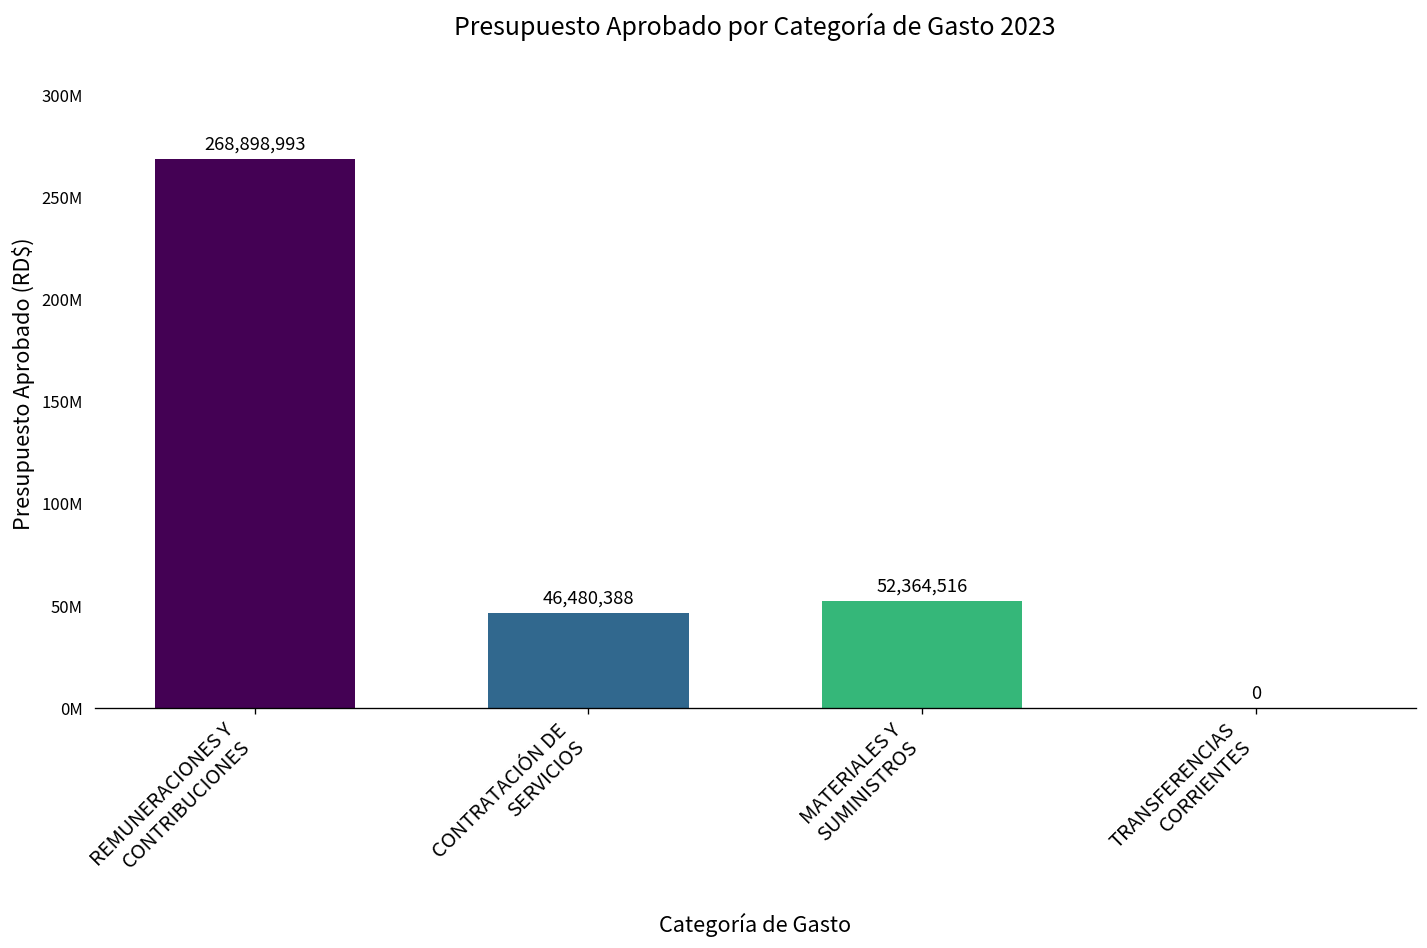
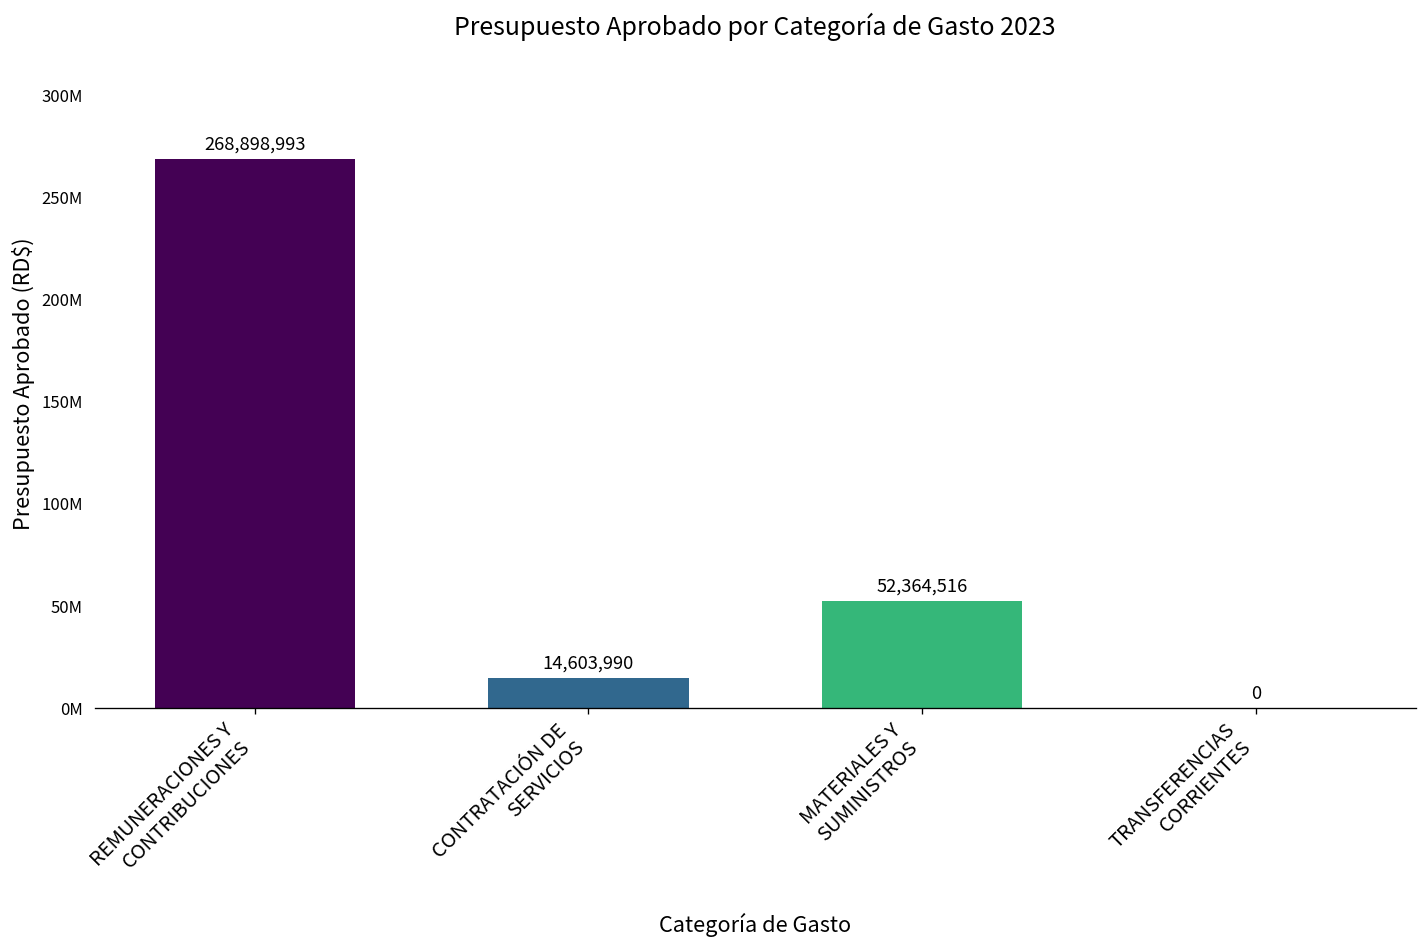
CONTRATACIÓN DE SERVICIOS: 46,480,388 -> 14,603,990
